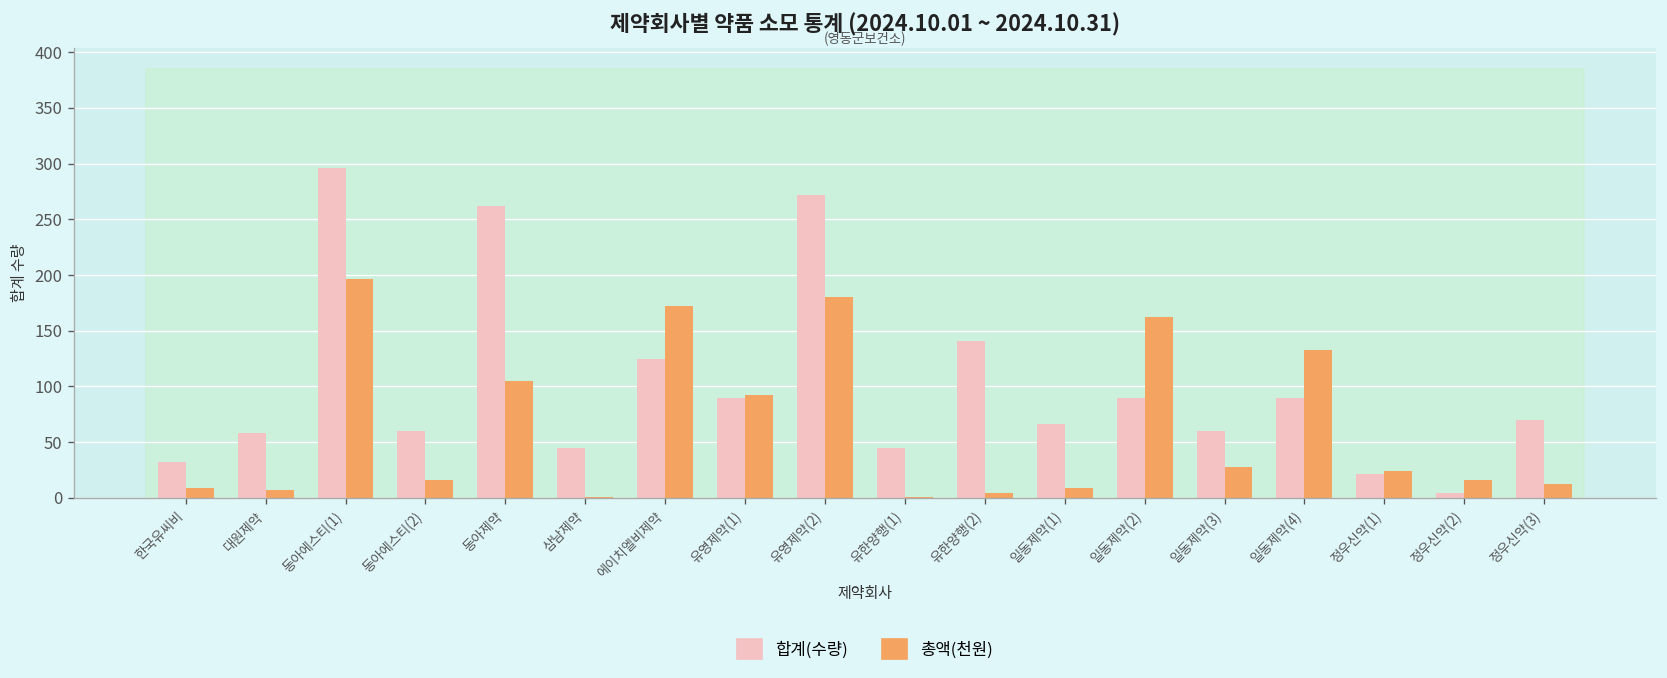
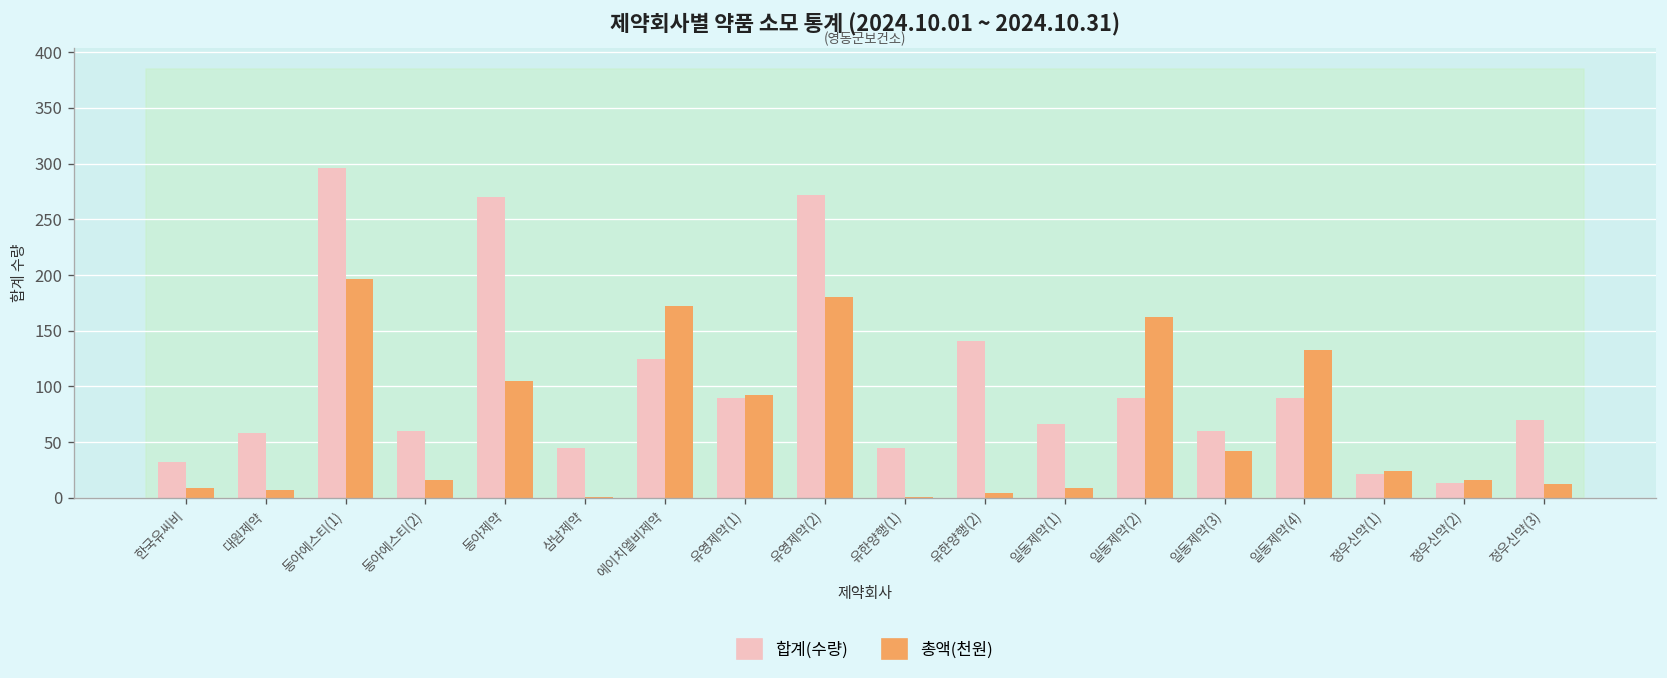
합계(수량), 동아제약: 260 -> 270
총액(천원), 일동제약(3): 30 -> 40
합계(수량), 정우신약(2): 0 -> 10
